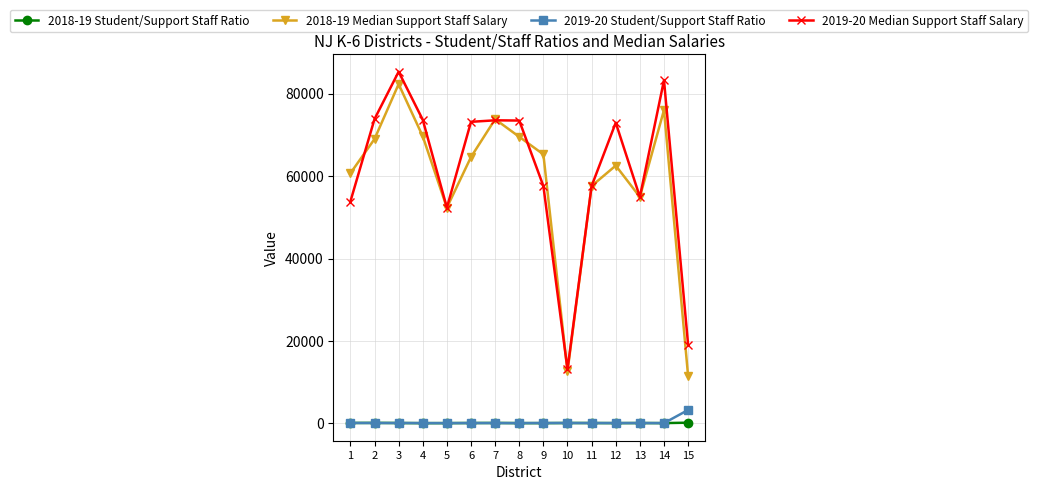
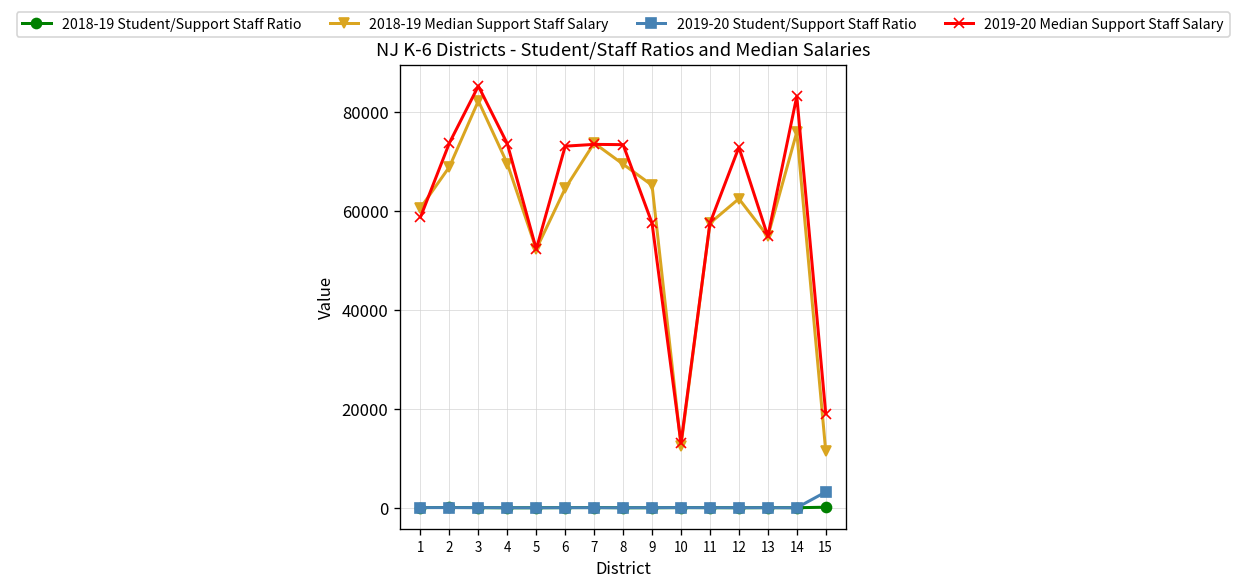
2019-20 Median Support Staff Salary, 1: 54000 -> 59000
